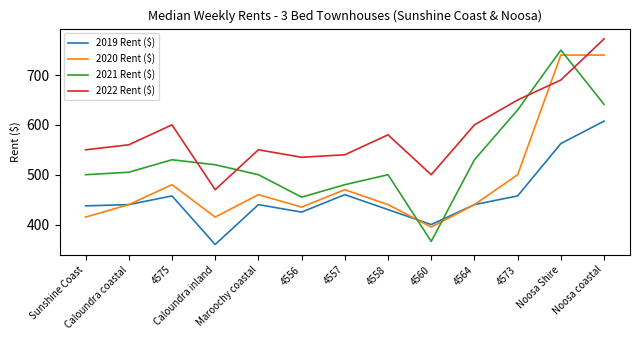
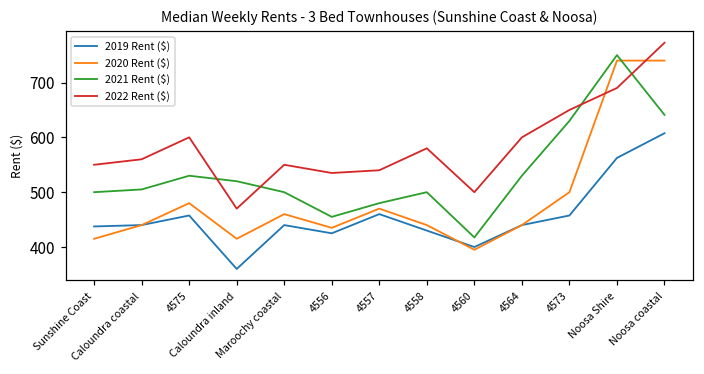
2021 Rent ($), 4560: 370 -> 420
